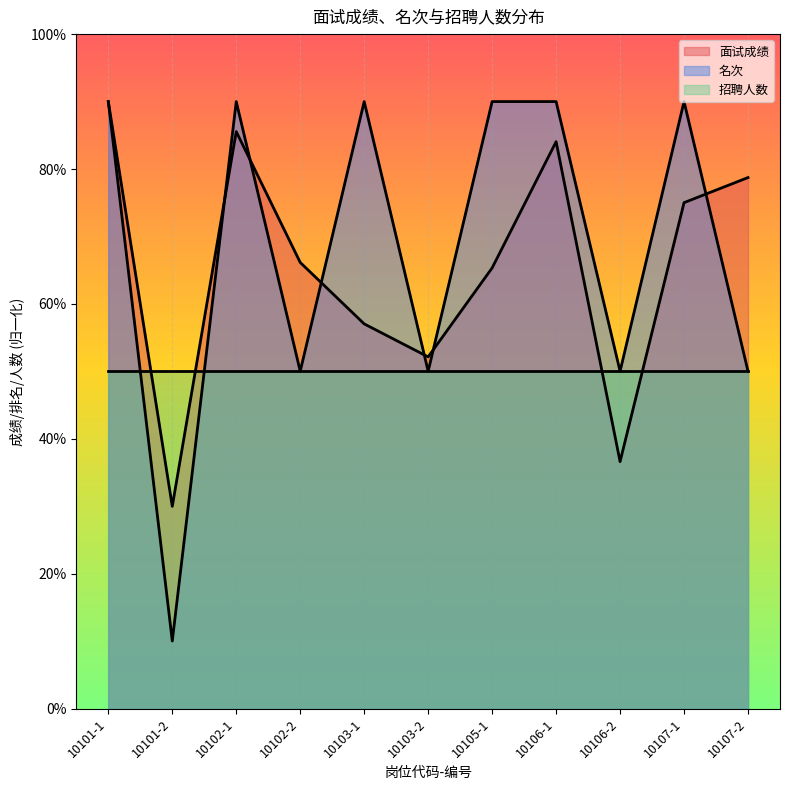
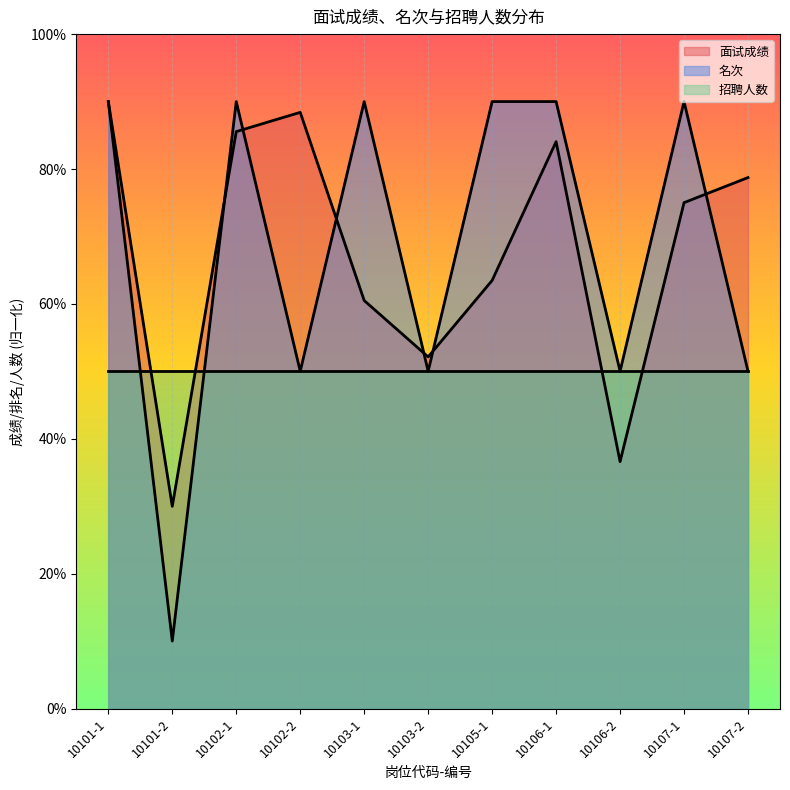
面试成绩, 10102-2: 66% -> 88%
面试成绩, 10103-1: 57% -> 61%
面试成绩, 10105-1: 65% -> 63%
